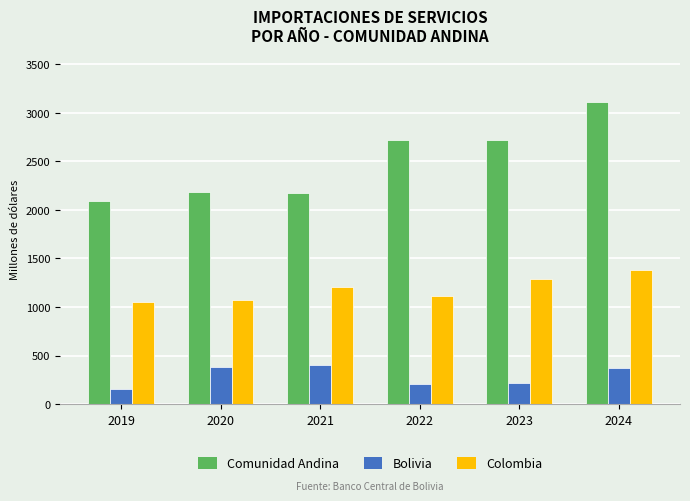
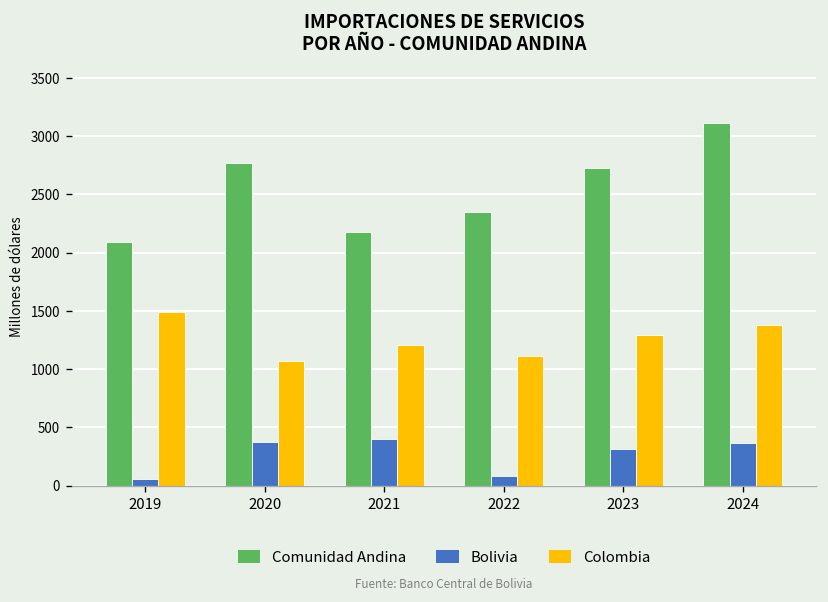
Bolivia, 2019: 200 -> 100
Colombia, 2019: 1100 -> 1500
Comunidad Andina, 2020: 2200 -> 2800
Comunidad Andina, 2022: 2700 -> 2300
Bolivia, 2022: 200 -> 100
Bolivia, 2023: 200 -> 300
